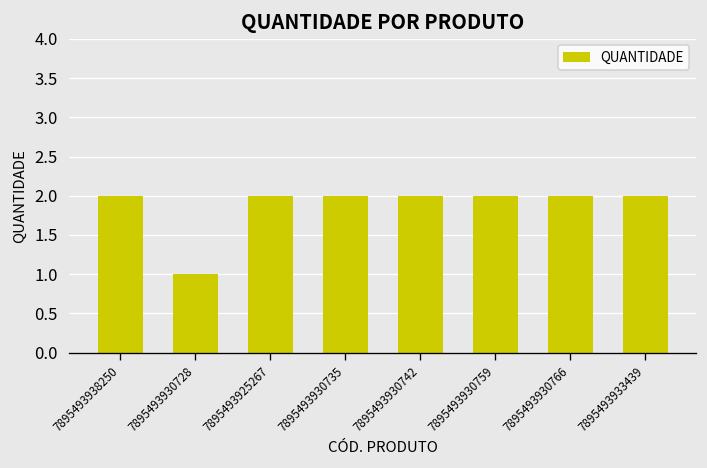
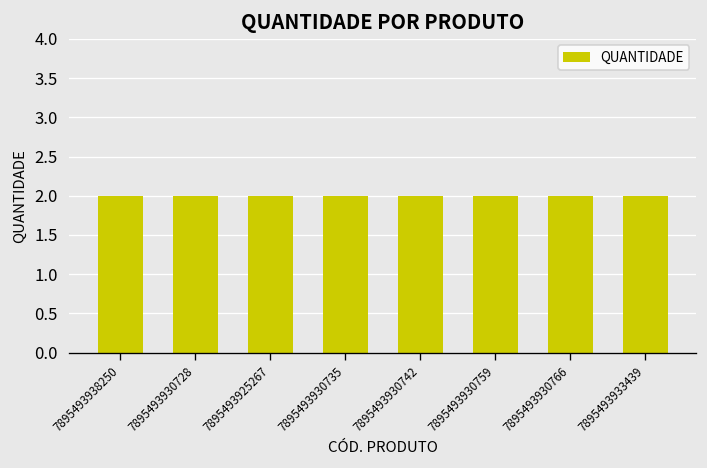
7895493930728: 1 -> 2
